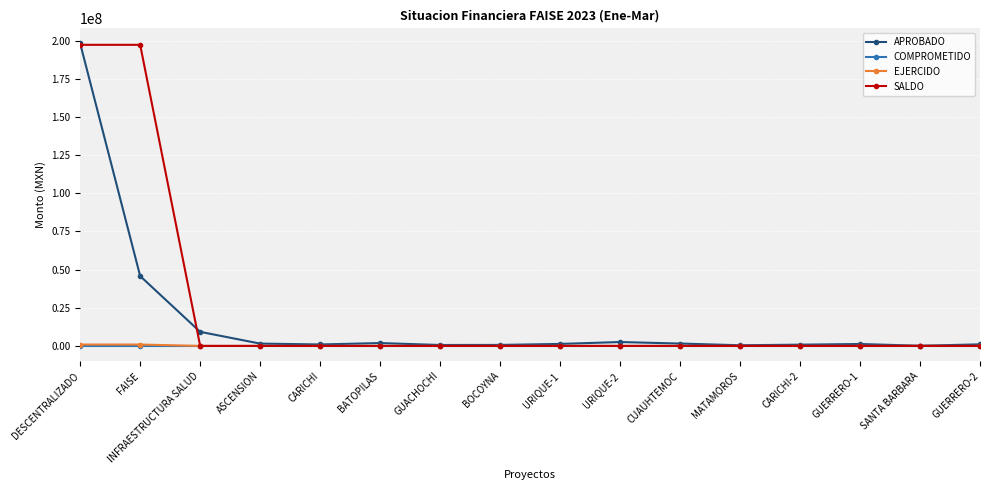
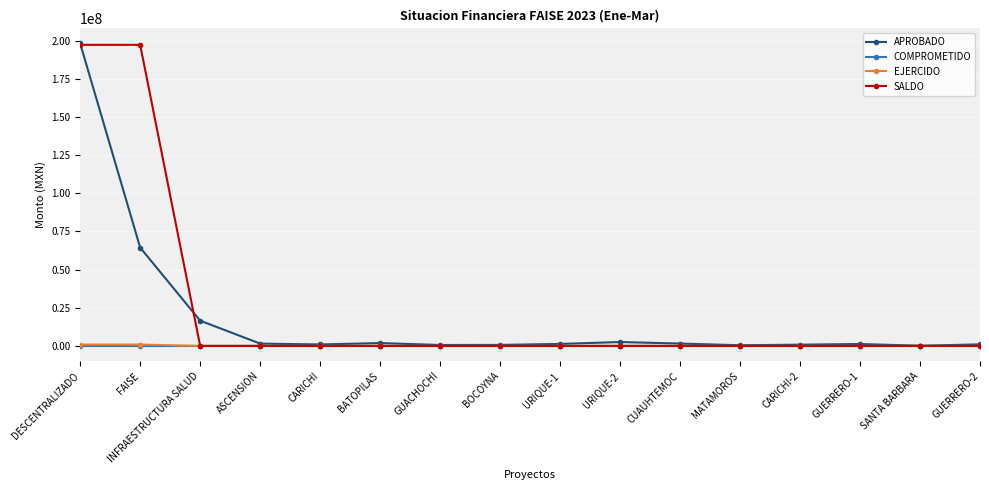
APROBADO, FAISE: 46000000 -> 64000000
APROBADO, INFRAESTRUCTURA SALUD: 9000000 -> 17000000
